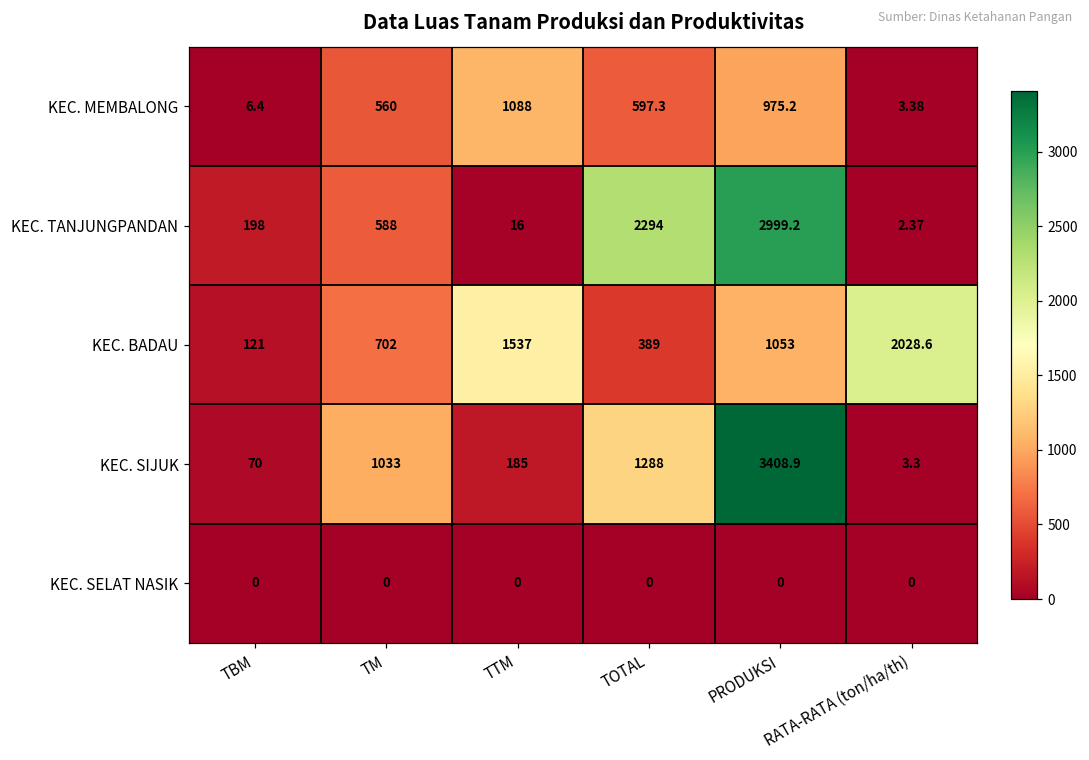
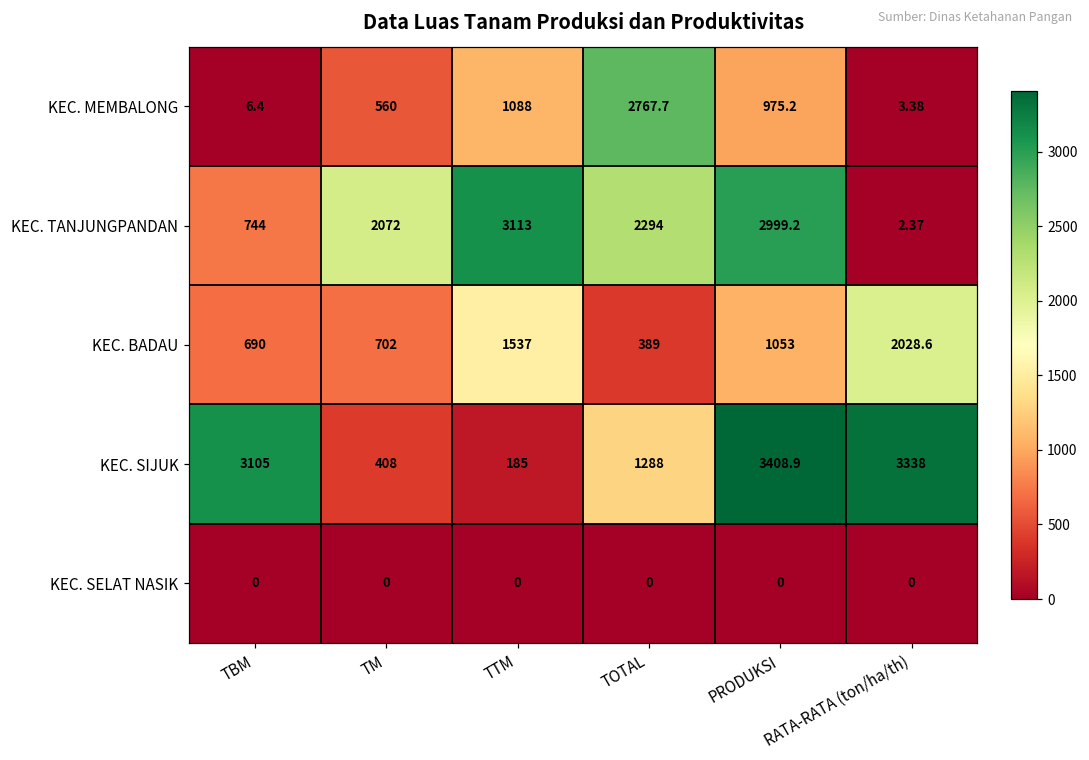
KEC. MEMBALONG, TOTAL: 597.3 -> 2767.7
KEC. TANJUNGPANDAN, TBM: 198 -> 744
KEC. TANJUNGPANDAN, TM: 588 -> 2072
KEC. TANJUNGPANDAN, TTM: 16 -> 3113
KEC. BADAU, TBM: 121 -> 690
KEC. SIJUK, TBM: 70 -> 3105
KEC. SIJUK, TM: 1033 -> 408
KEC. SIJUK, RATA-RATA (ton/ha/th): 3.3 -> 3338
